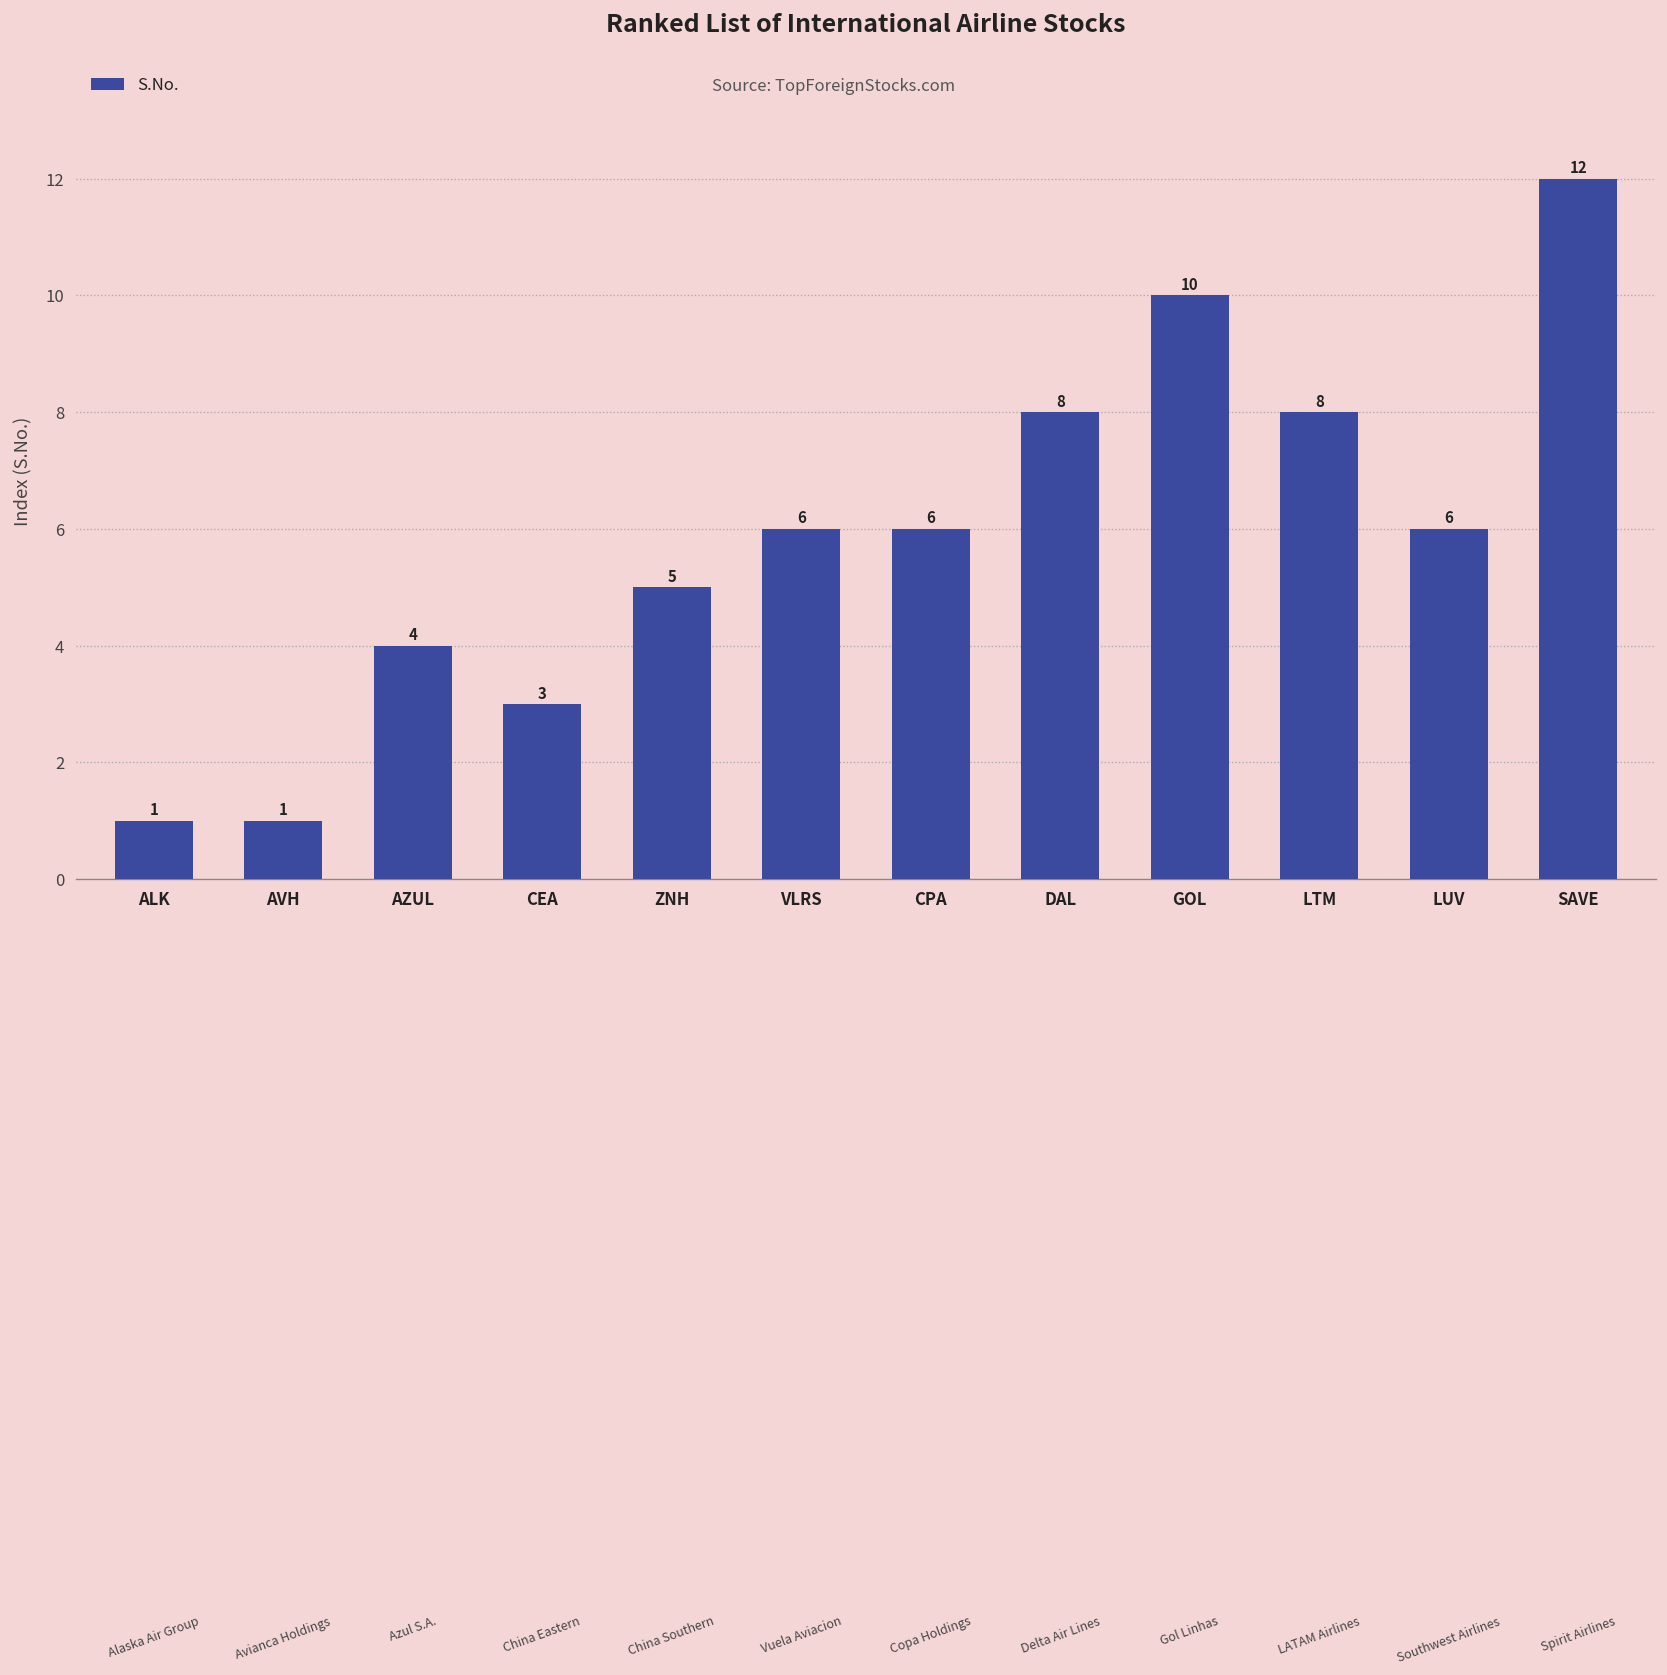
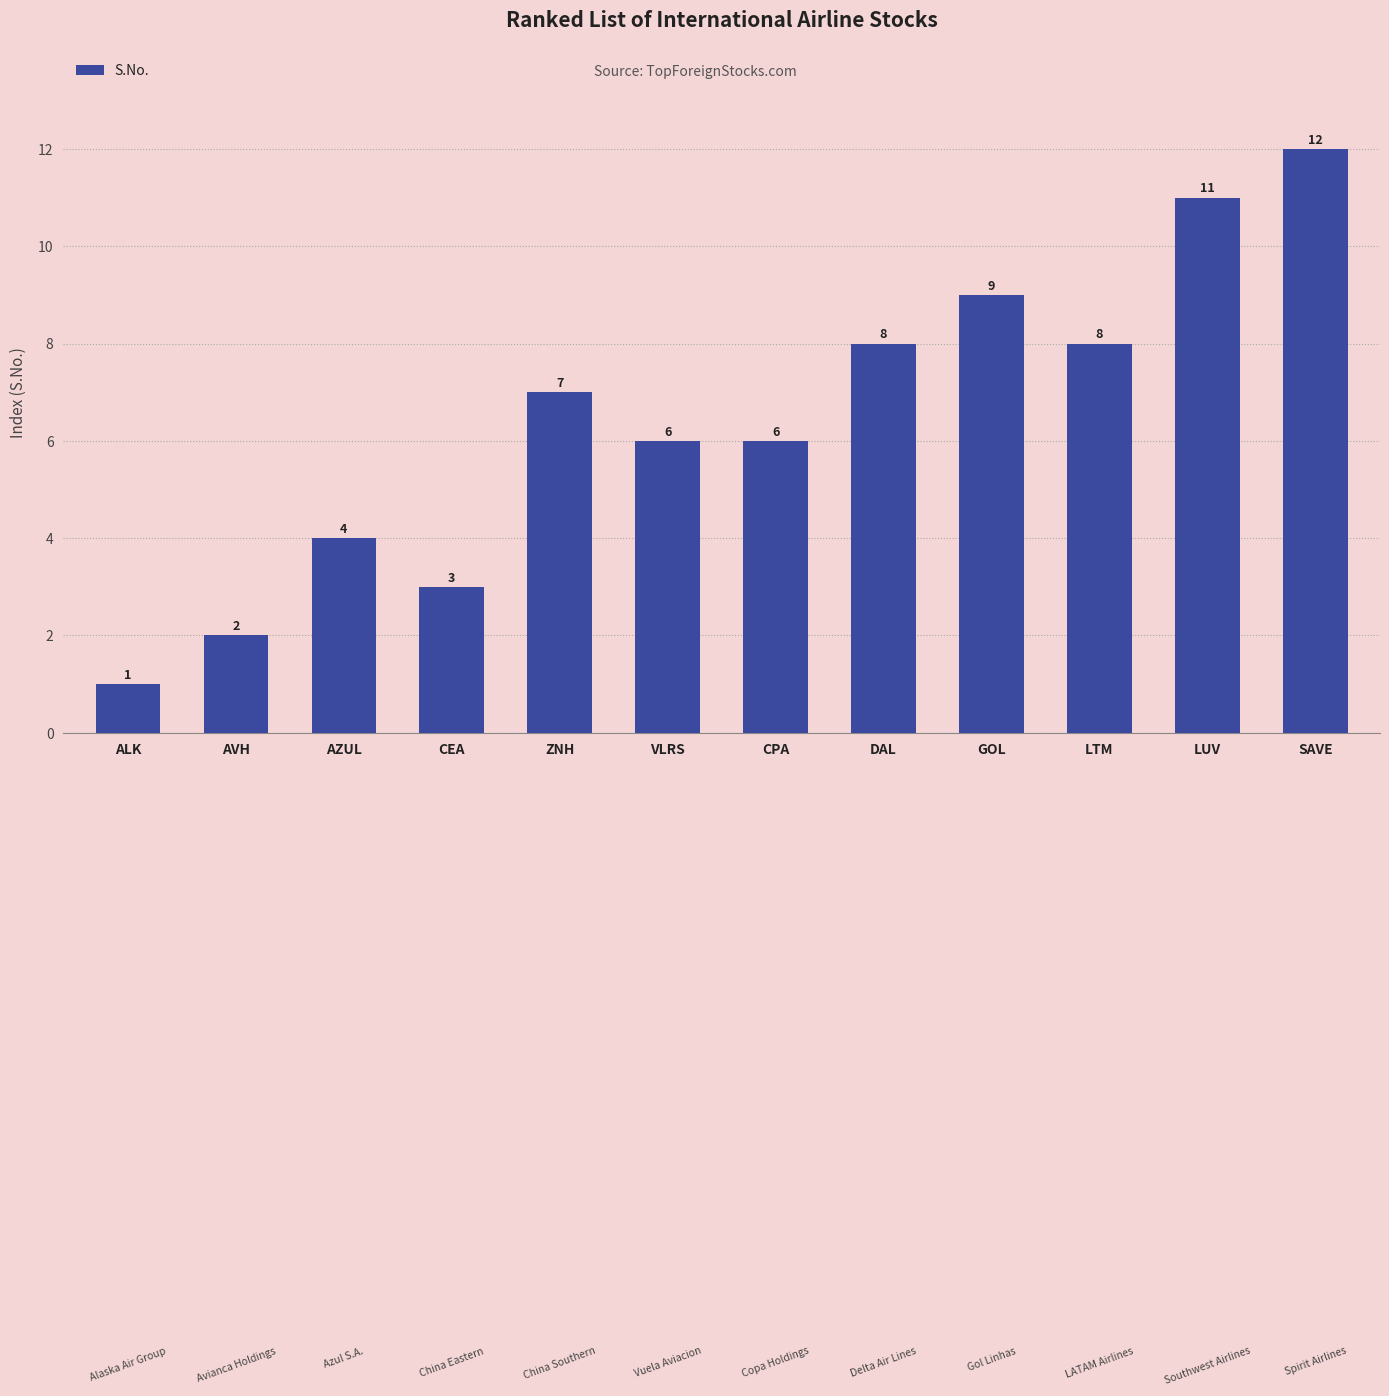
AVH: 1 -> 2
ZNH: 5 -> 7
GOL: 10 -> 9
LUV: 6 -> 11
